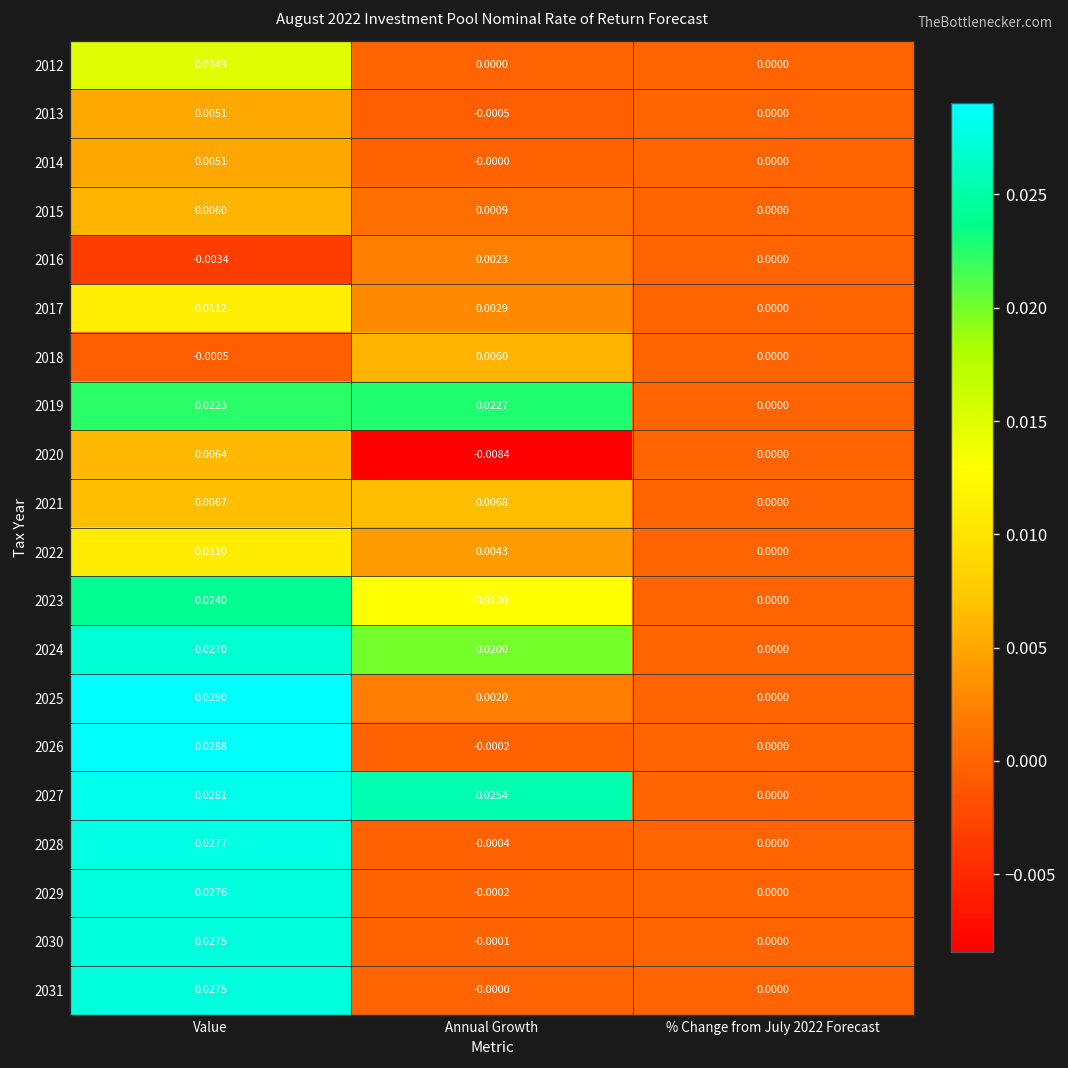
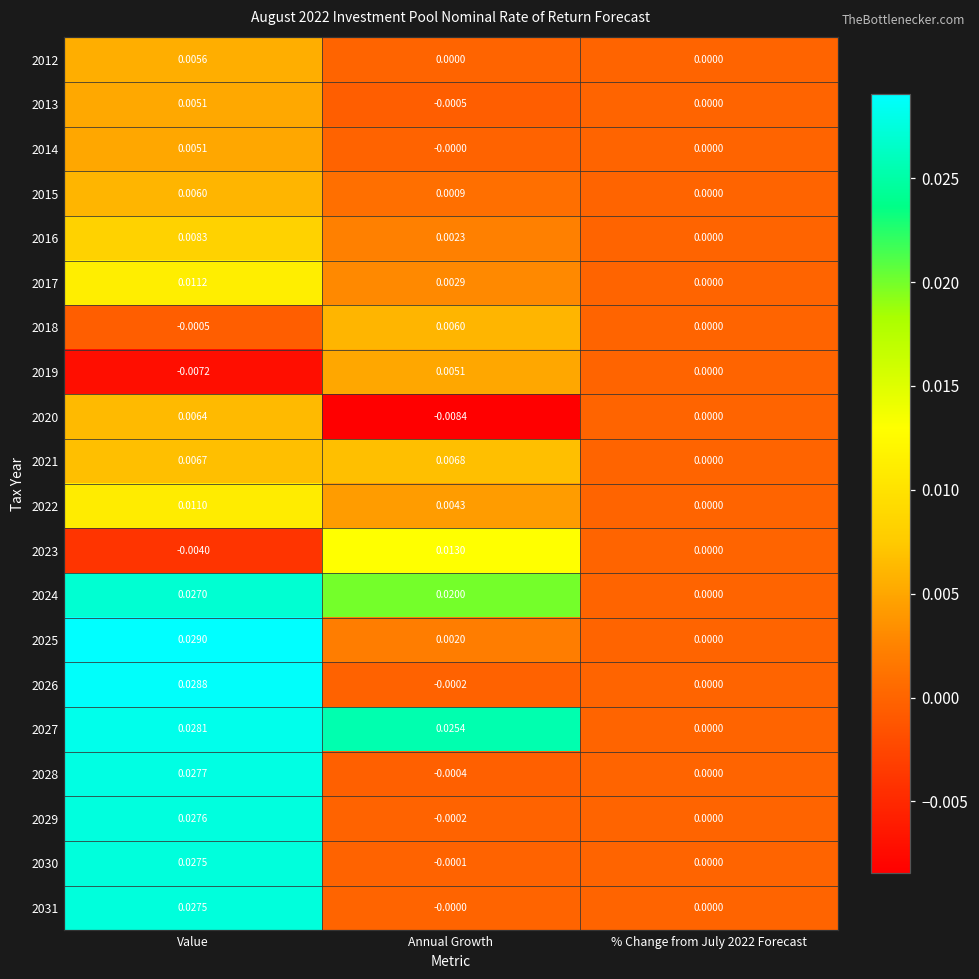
2012, Value: 0.0149 -> 0.0056
2016, Value: -0.0034 -> 0.0083
2019, Value: 0.0223 -> -0.0072
2019, Annual Growth: 0.0227 -> 0.0051
2023, Value: 0.0240 -> -0.0040
